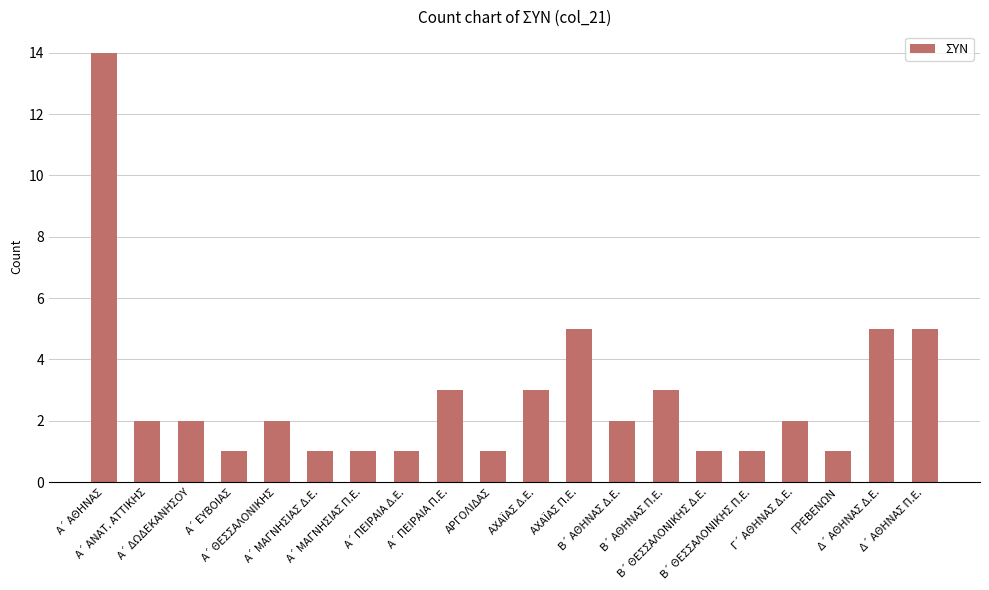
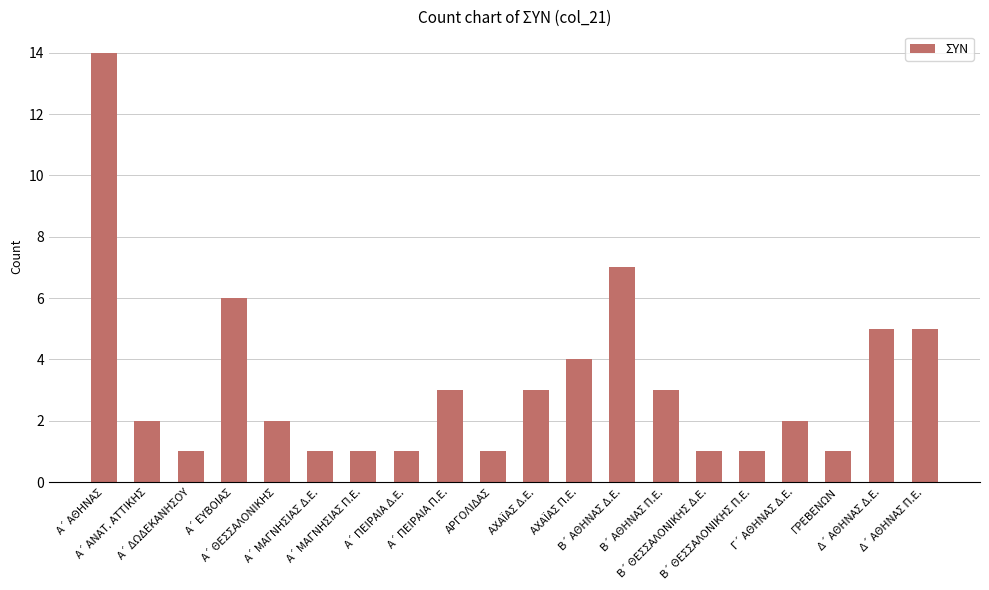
Α΄ ΔΩΔΕΚΑΝΗΣΟΥ: 2 -> 1
Α΄ ΕΥΒΟΙΑΣ: 1 -> 6
ΑΧΑΪΑΣ Π.Ε.: 5 -> 4
Β΄ ΑΘΗΝΑΣ Δ.Ε.: 2 -> 7
